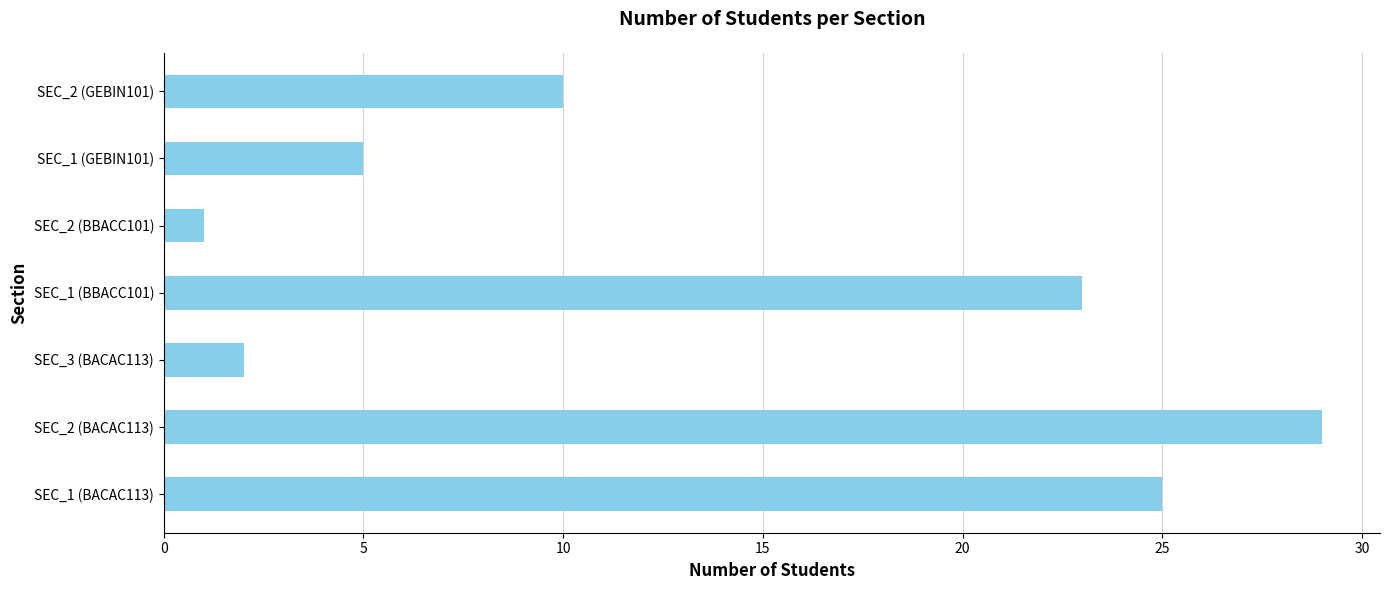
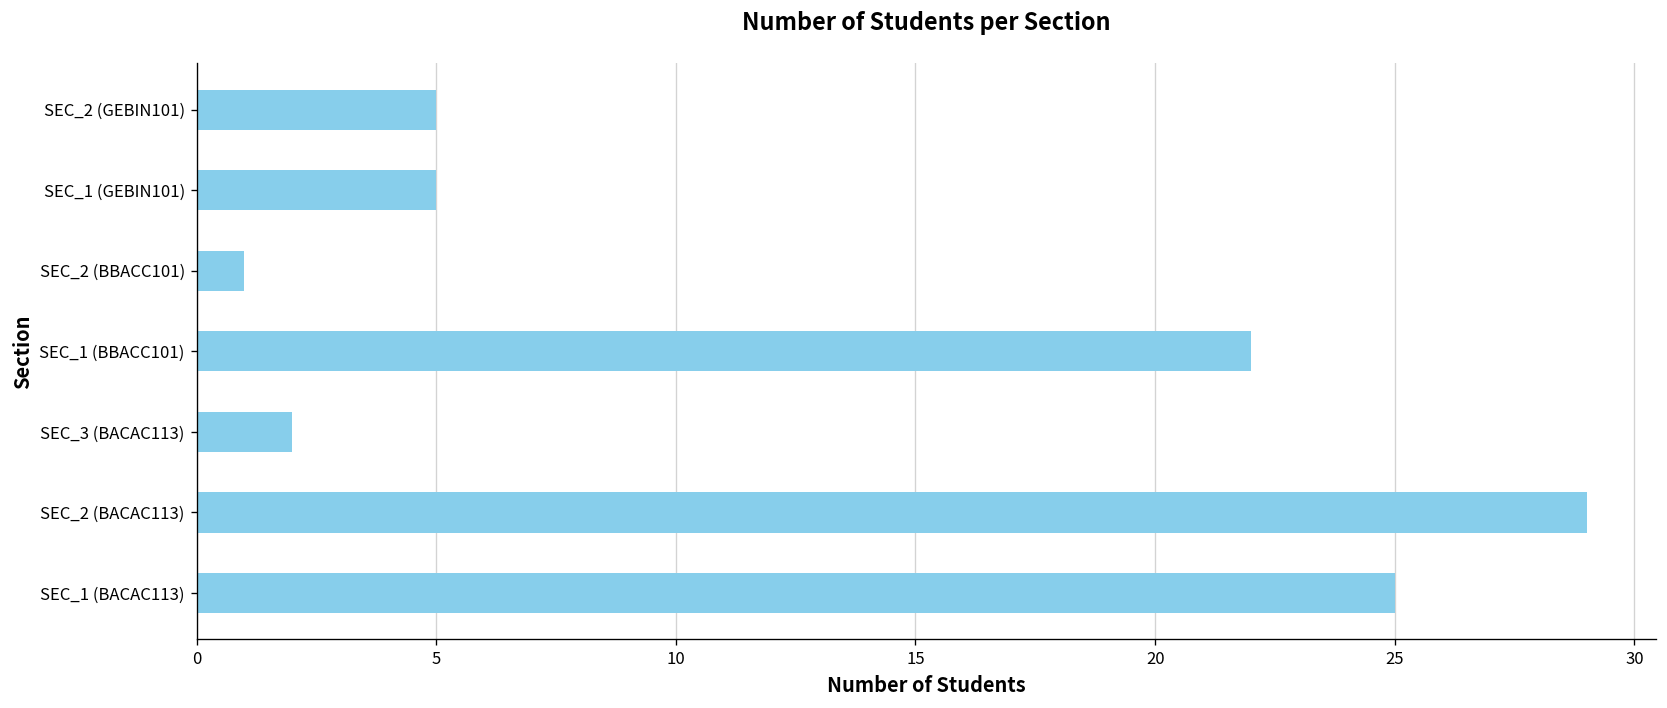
SEC_2 (GEBIN101): 10 -> 5
SEC_1 (BBACC101): 23 -> 22
